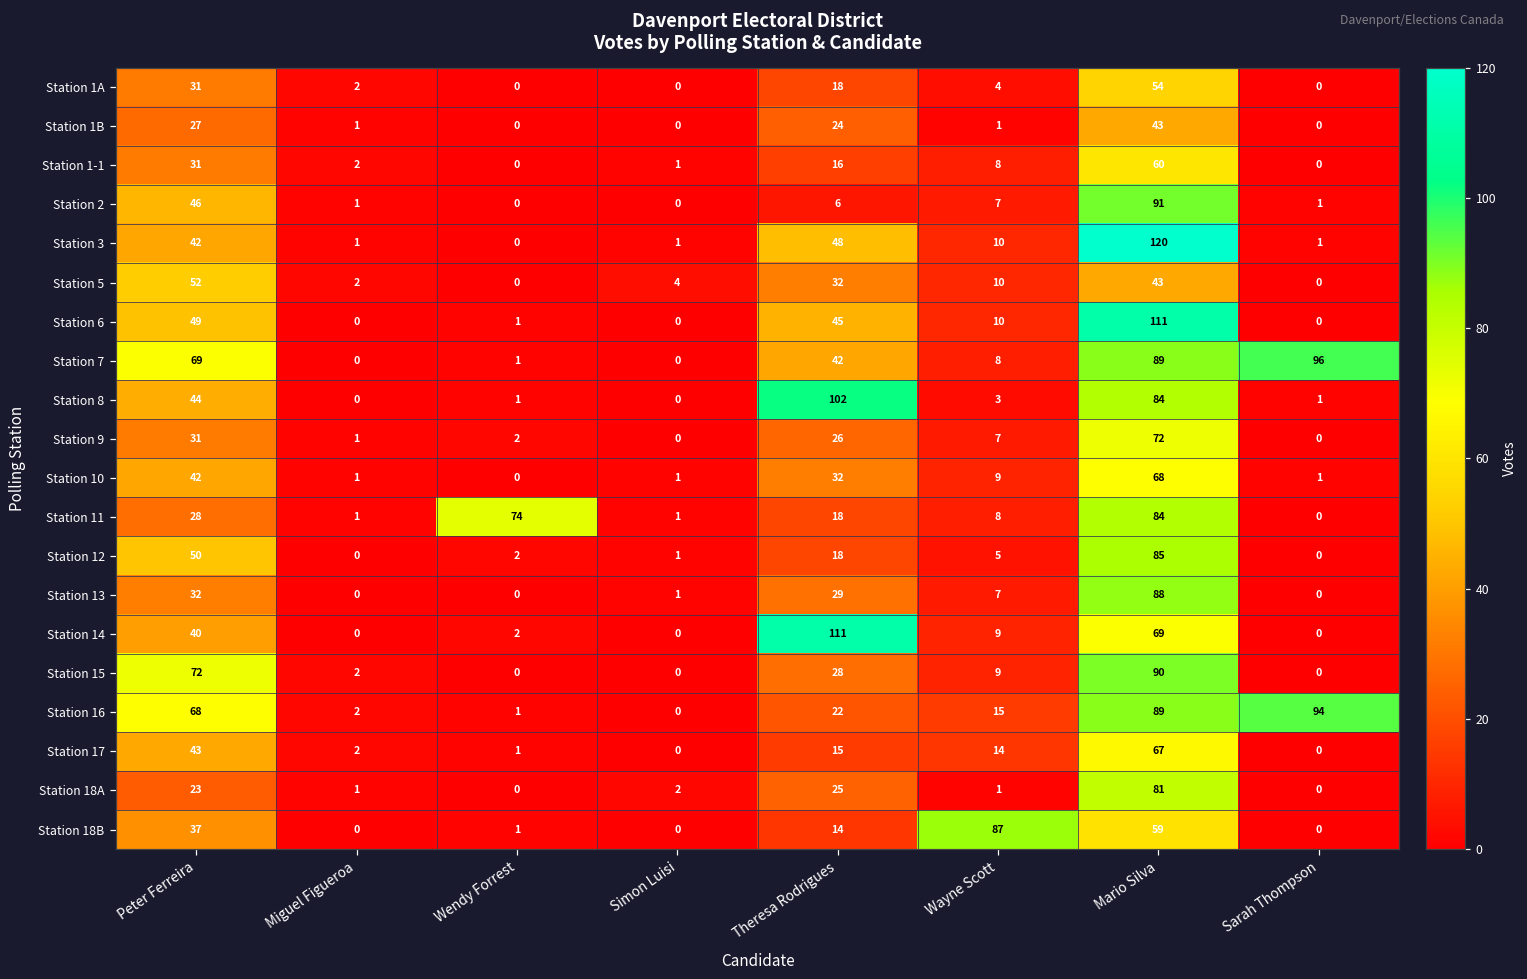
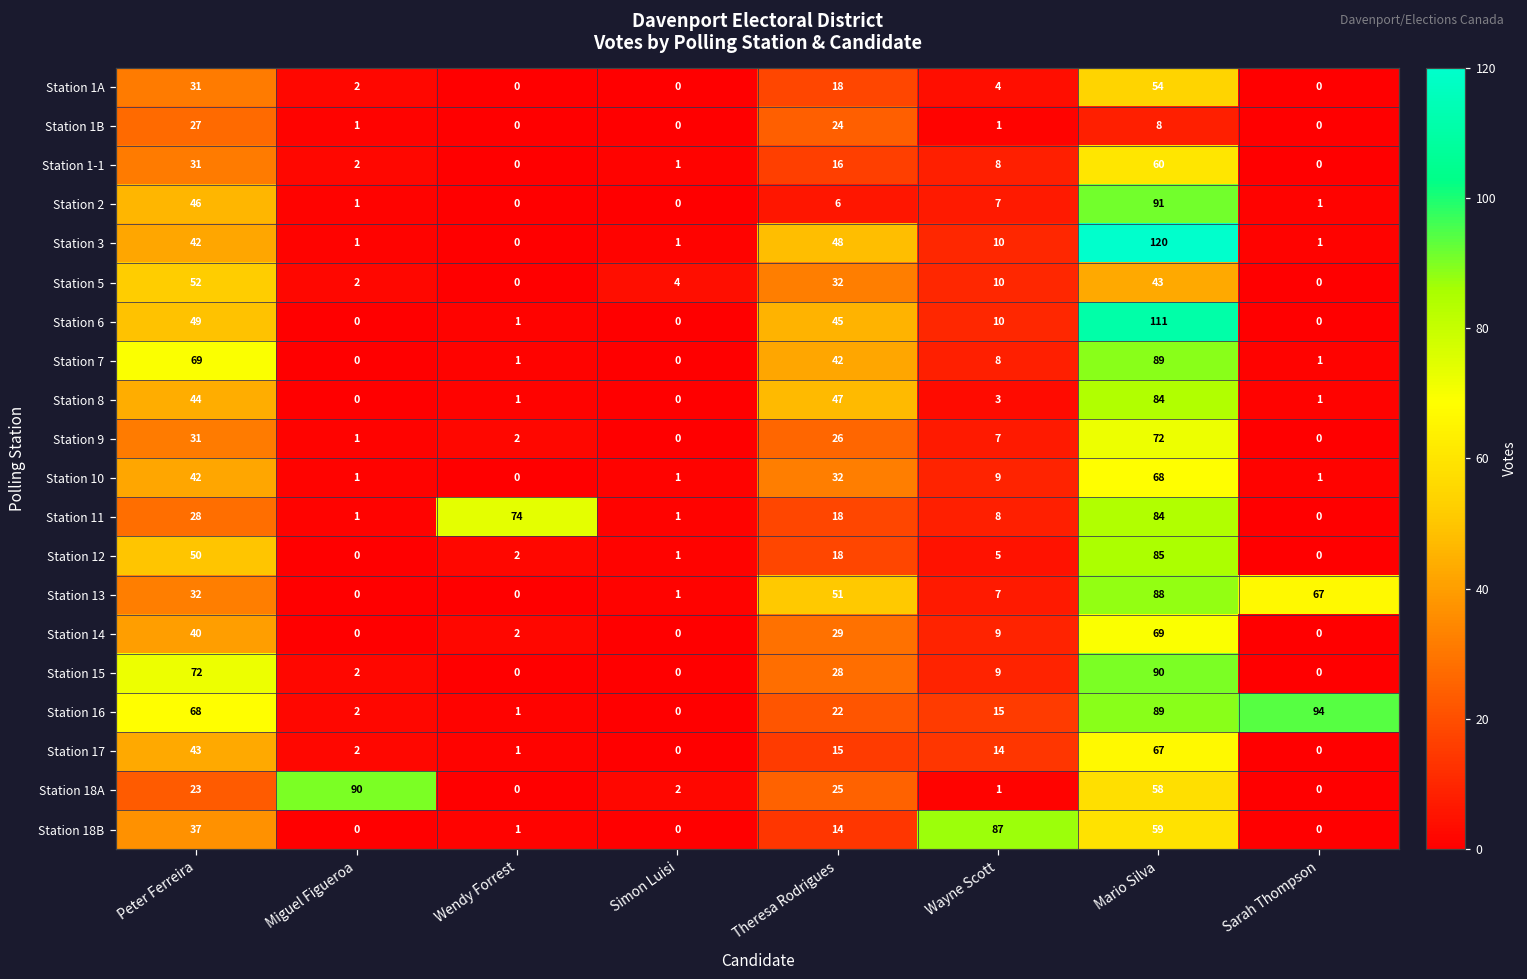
Station 1B, Mario Silva: 43 -> 8
Station 7, Sarah Thompson: 96 -> 1
Station 8, Theresa Rodrigues: 102 -> 47
Station 13, Theresa Rodrigues: 29 -> 51
Station 13, Sarah Thompson: 0 -> 67
Station 14, Theresa Rodrigues: 111 -> 29
Station 18A, Miguel Figueroa: 1 -> 90
Station 18A, Mario Silva: 81 -> 58
